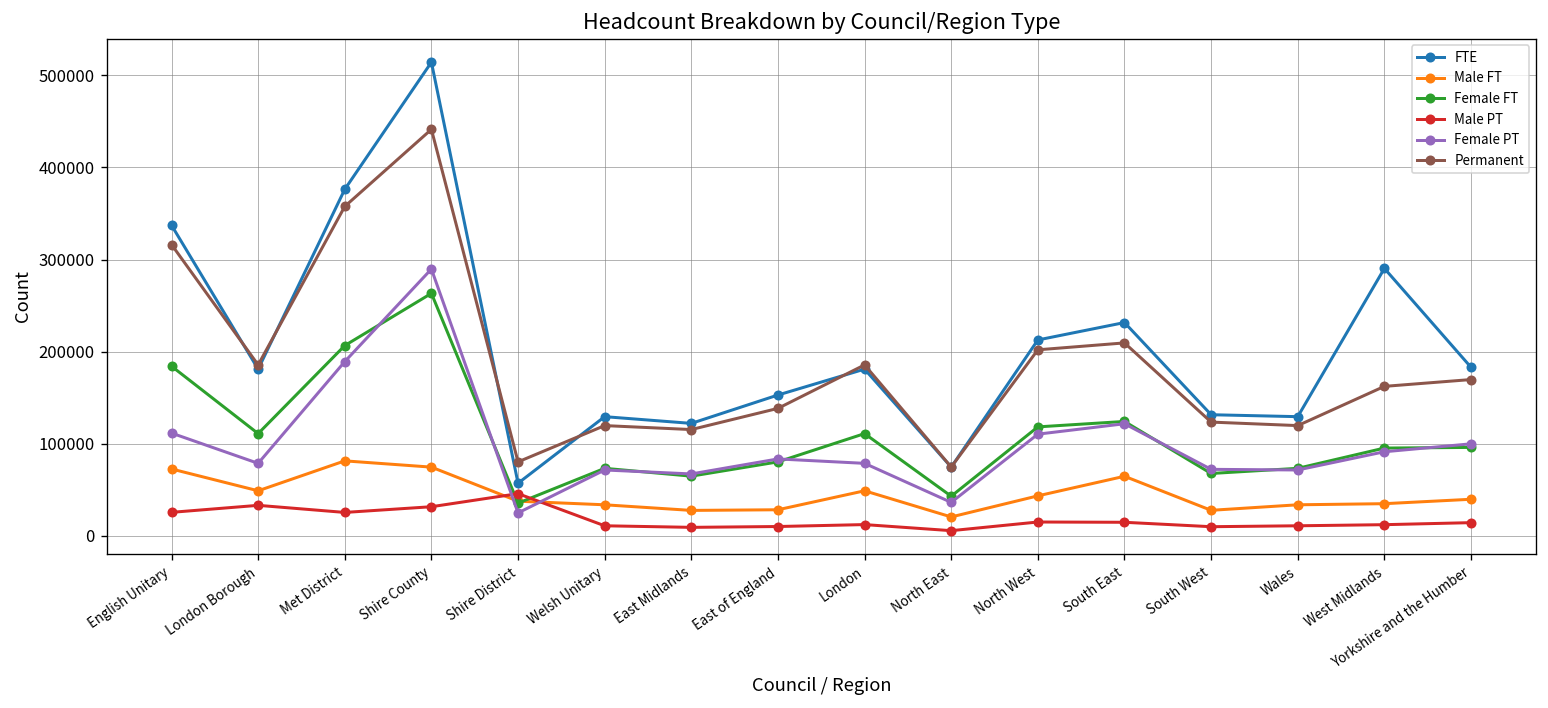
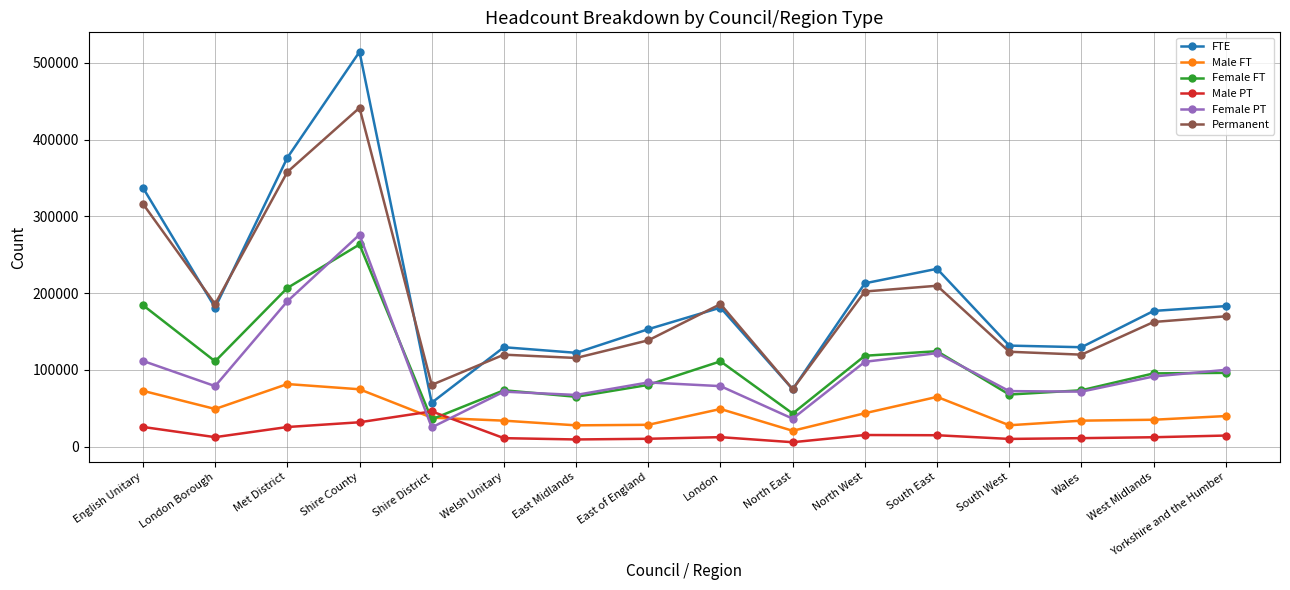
Male PT, London Borough: 30000 -> 10000
Female PT, Shire County: 290000 -> 280000
FTE, West Midlands: 290000 -> 180000
